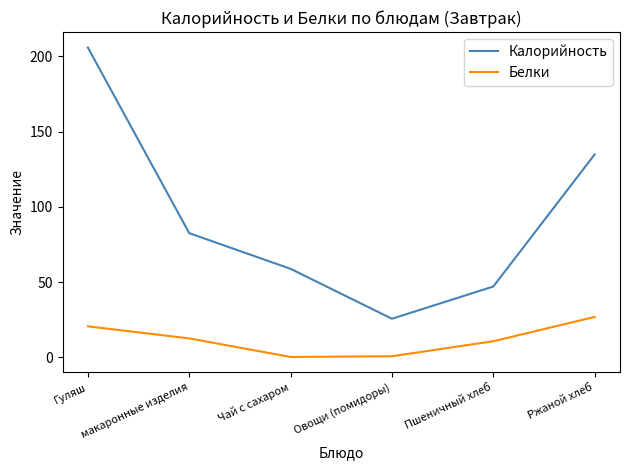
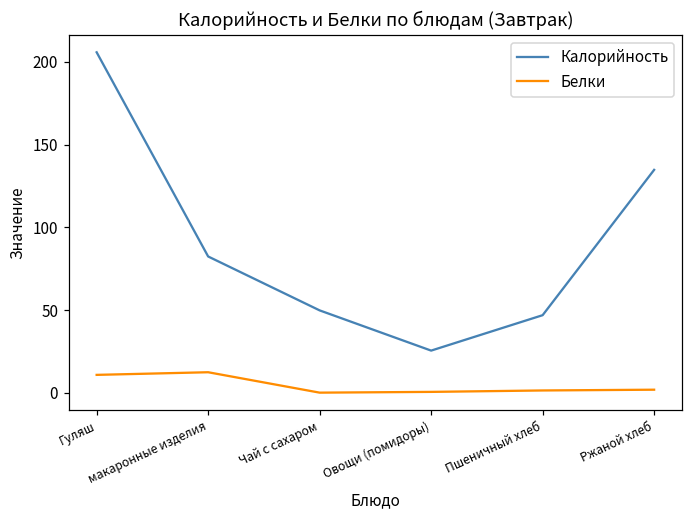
Белки, Гуляш: 21 -> 11
Калорийность, Чай с сахаром: 59 -> 50
Белки, Пшеничный хлеб: 11 -> 2
Белки, Ржаной хлеб: 27 -> 2
